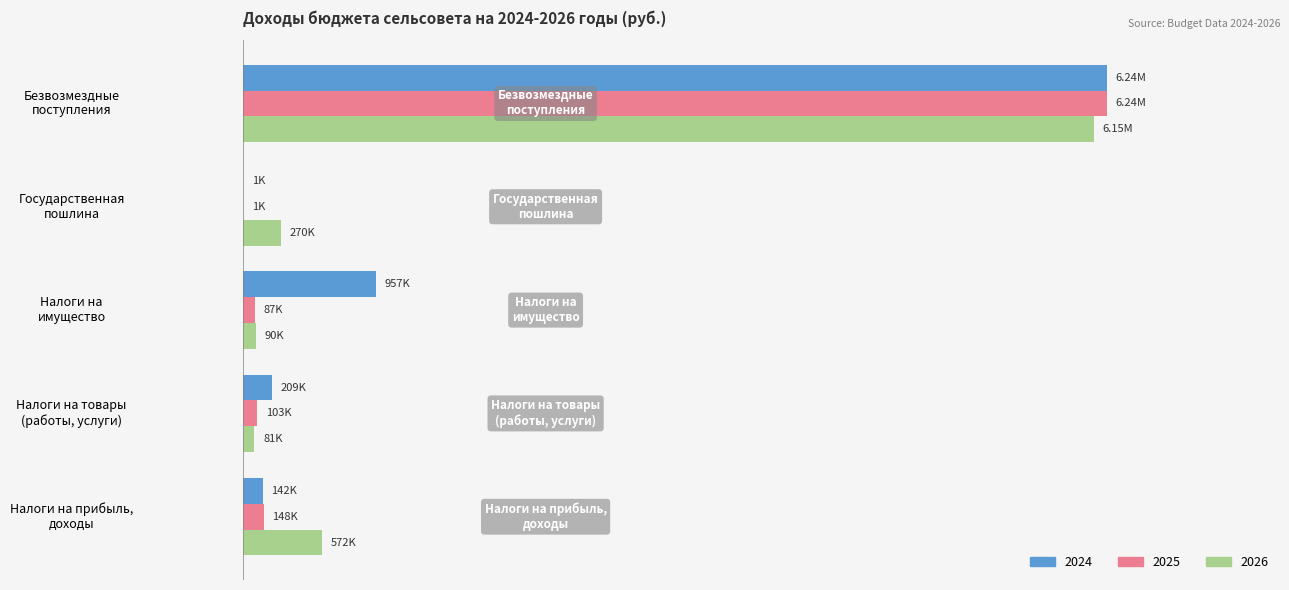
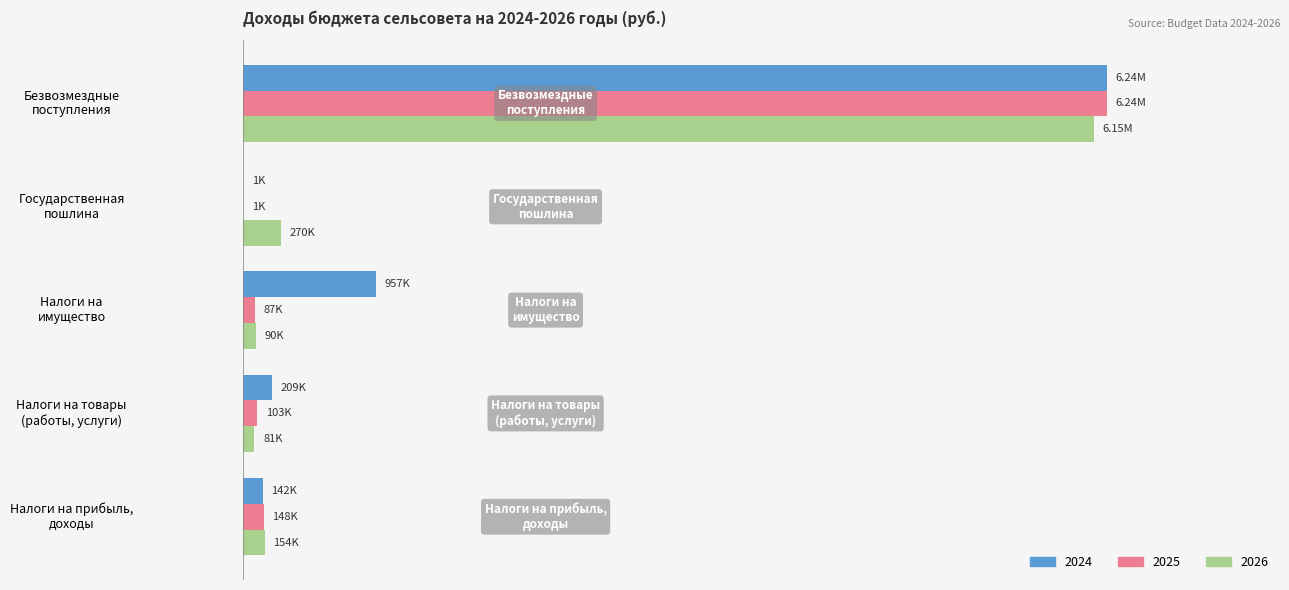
2026, Налоги на прибыль, доходы: 572K -> 154K
